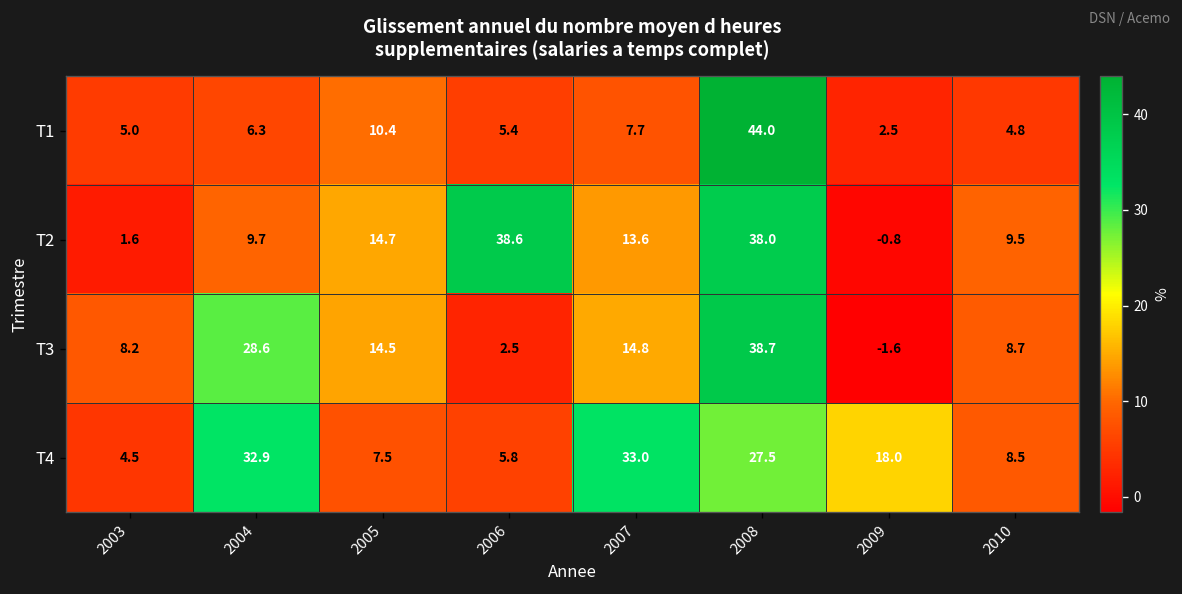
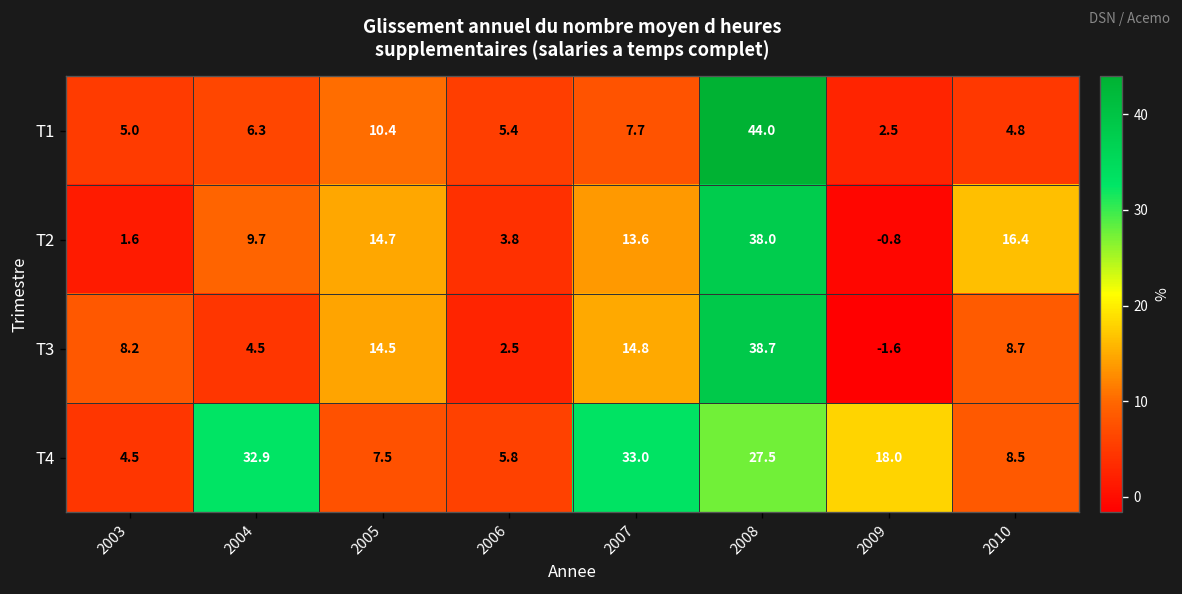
T2, 2006: 38.6 -> 3.8
T2, 2010: 9.5 -> 16.4
T3, 2004: 28.6 -> 4.5
